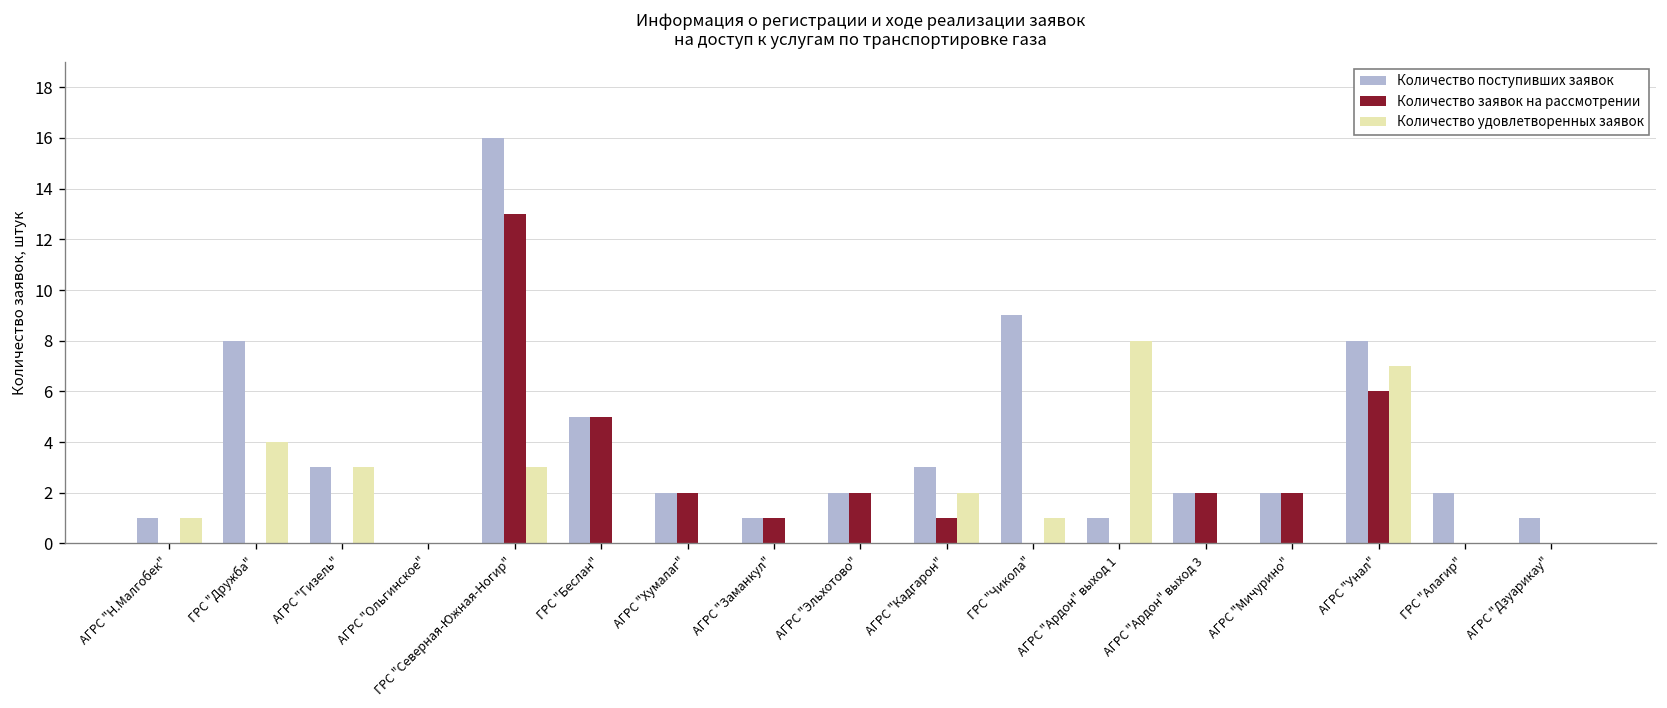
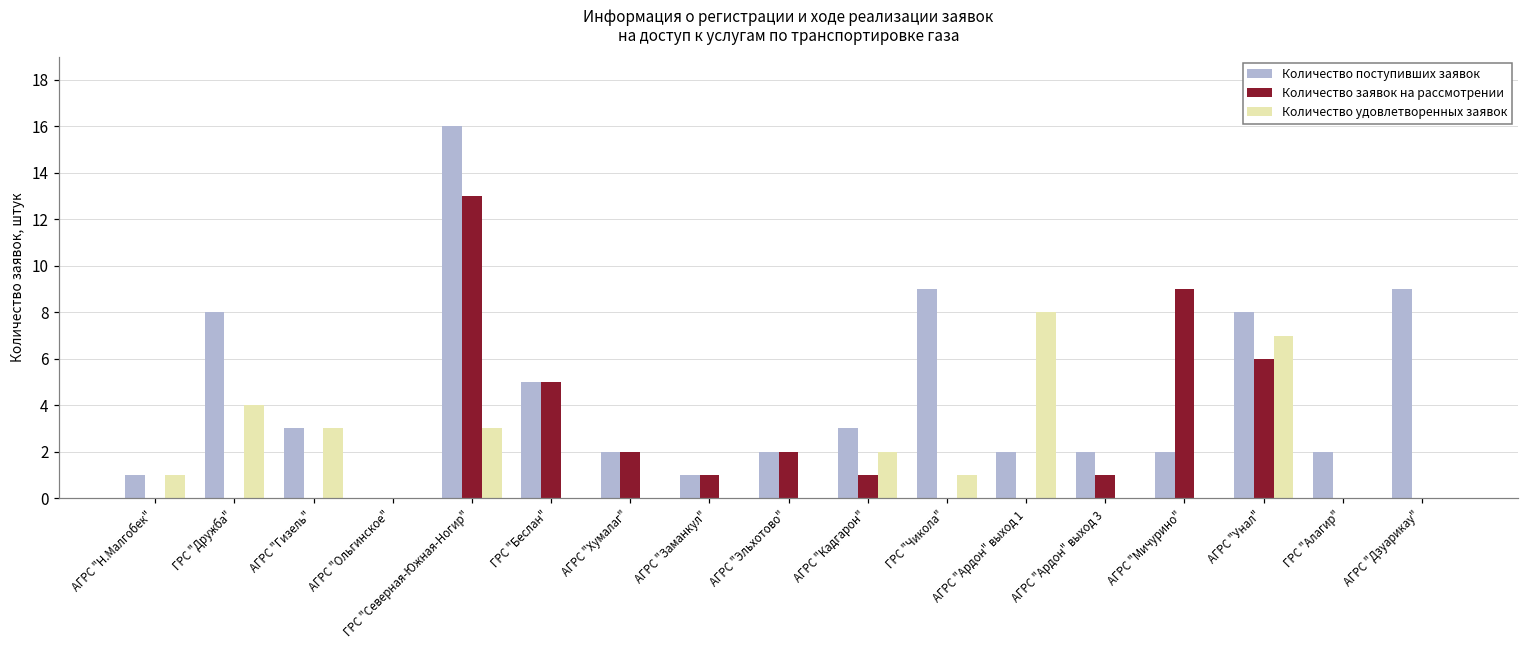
Количество поступивших заявок, АГРС "Ардон" выход 1: 1 -> 2
Количество заявок на рассмотрении, АГРС "Ардон" выход 3: 2 -> 1
Количество заявок на рассмотрении, АГРС "Мичурино": 2 -> 9
Количество поступивших заявок, АГРС "Дзуарикау": 1 -> 9
